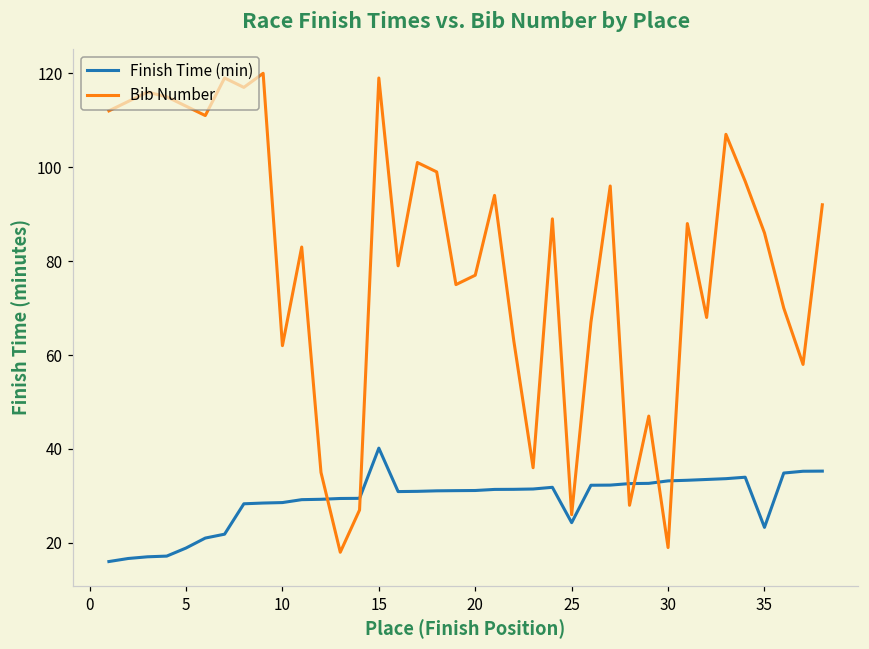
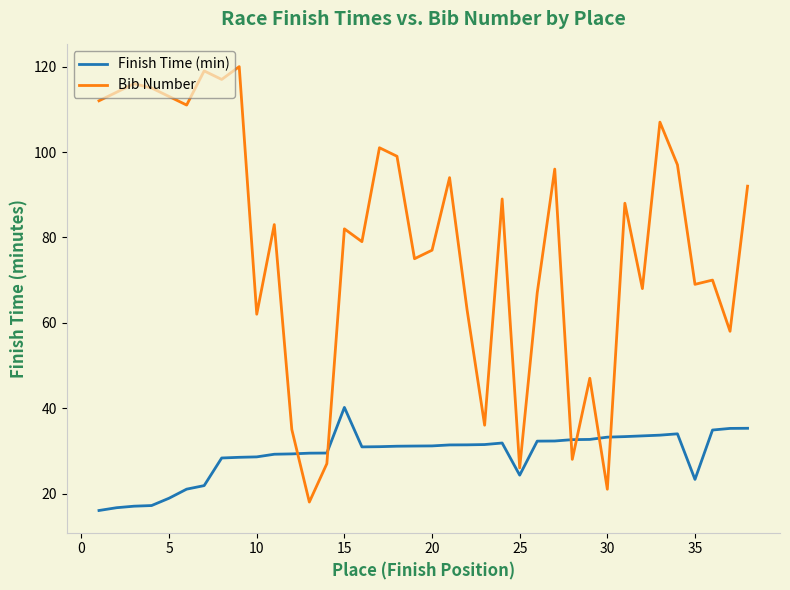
Bib Number, 15: 119 -> 82
Bib Number, 30: 19 -> 21
Bib Number, 35: 86 -> 69
